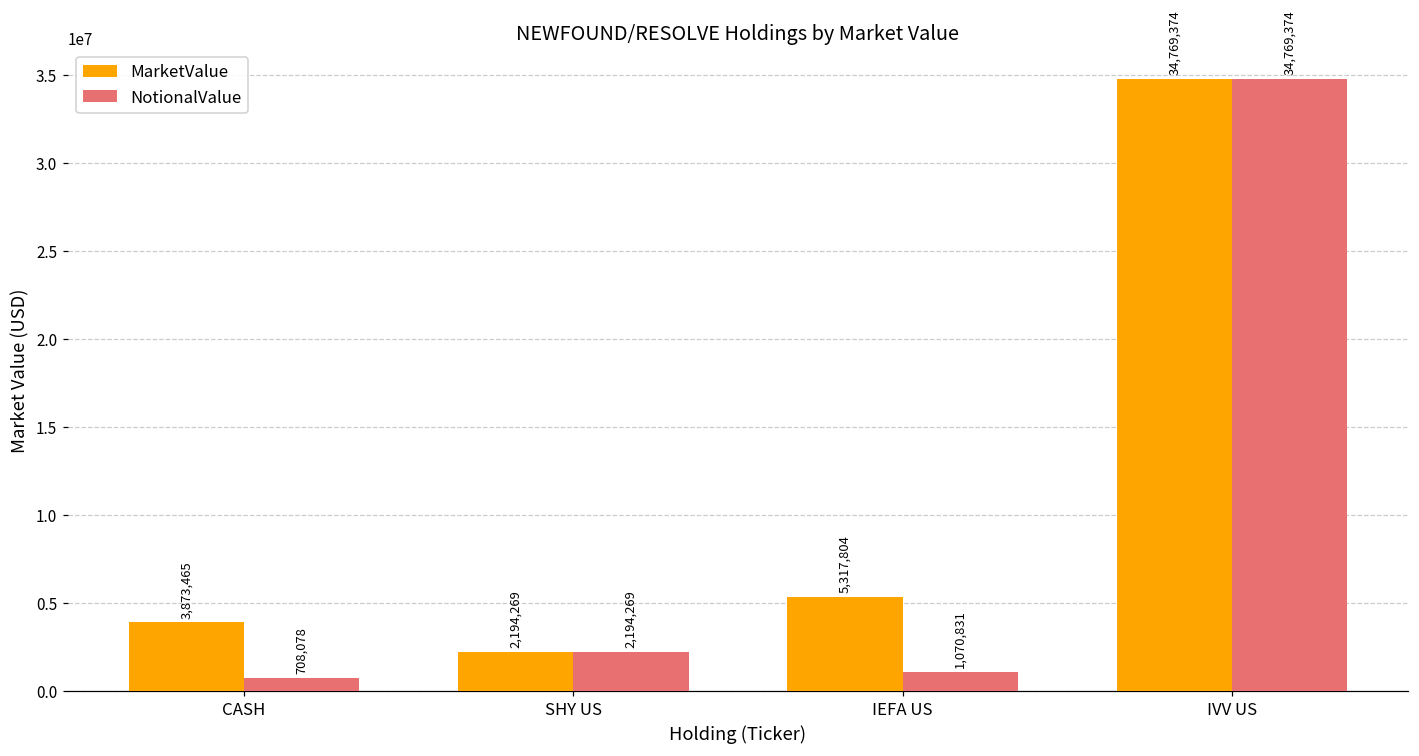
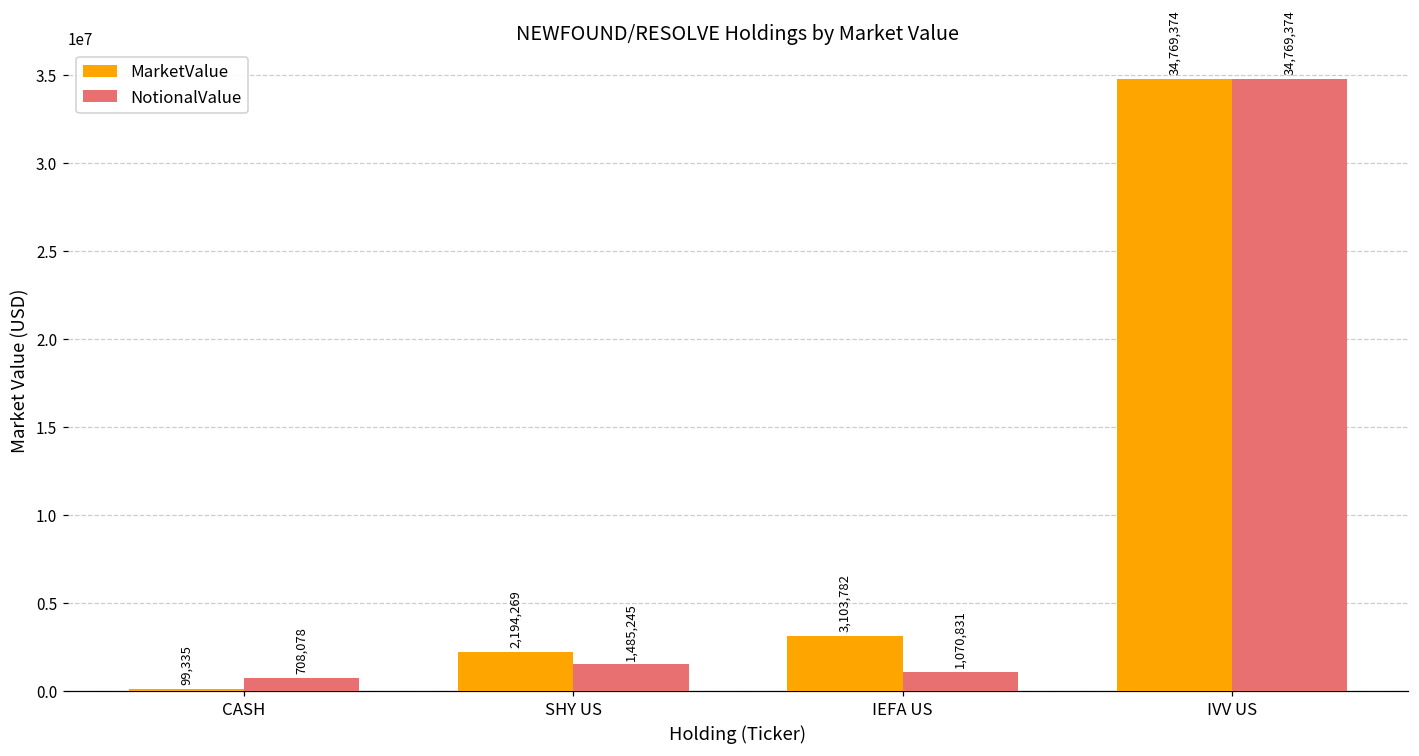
MarketValue, CASH: 3,873,465 -> 99,335
NotionalValue, SHY US: 2,194,269 -> 1,485,245
MarketValue, IEFA US: 5,317,804 -> 3,103,782
